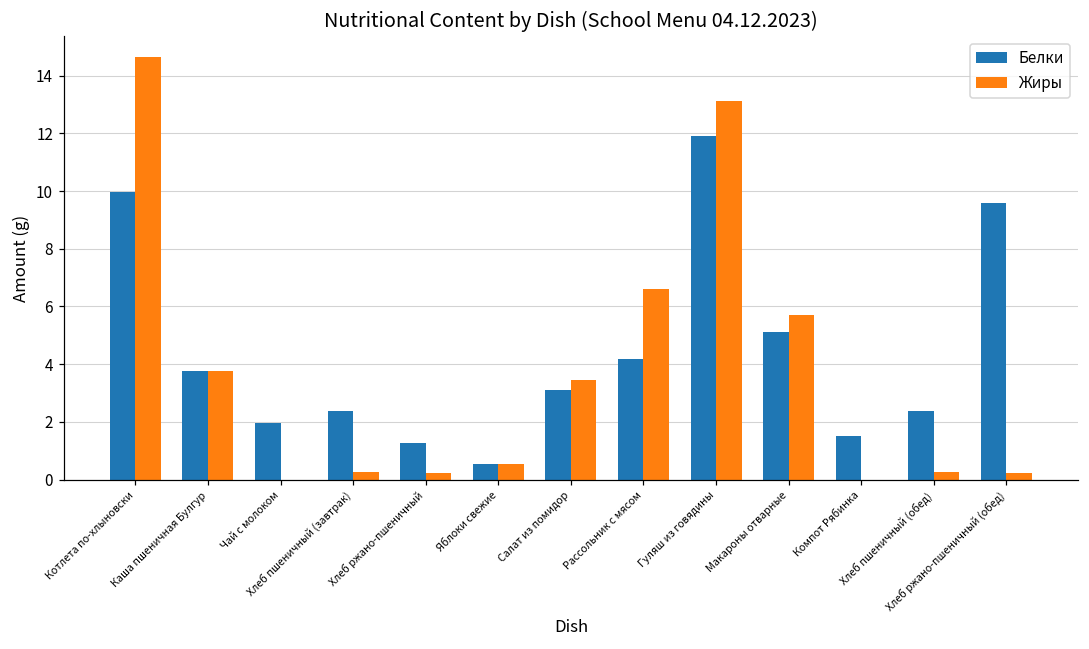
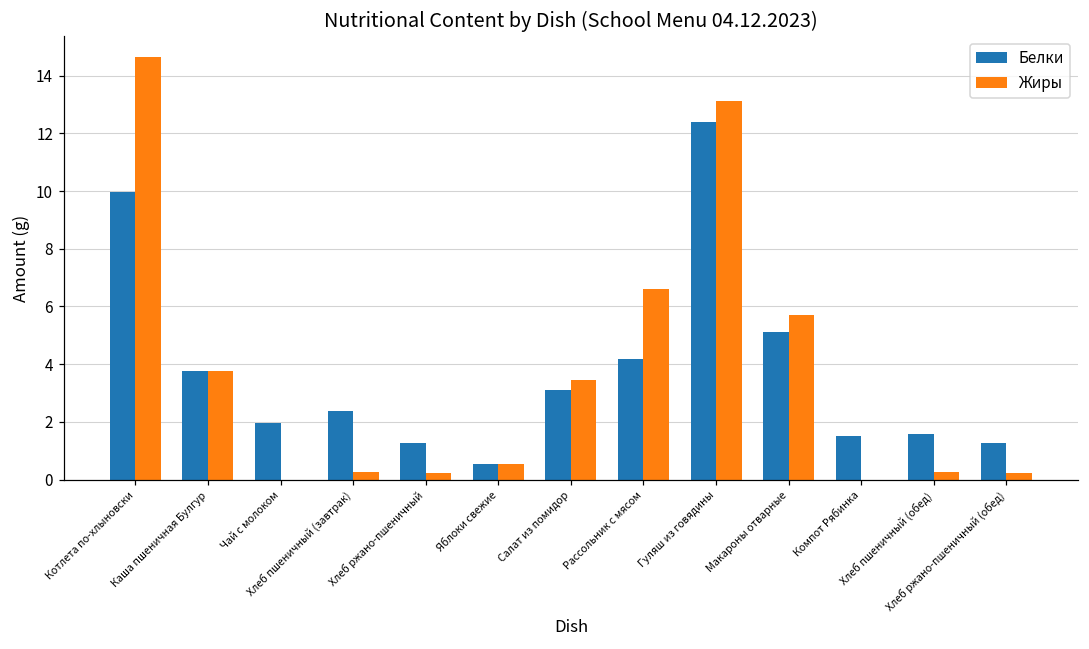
Белки, Гуляш из говядины: 11.9 -> 12.4
Белки, Хлеб пшеничный (обед): 2.4 -> 1.6
Белки, Хлеб ржано-пшеничный (обед): 9.6 -> 1.3
